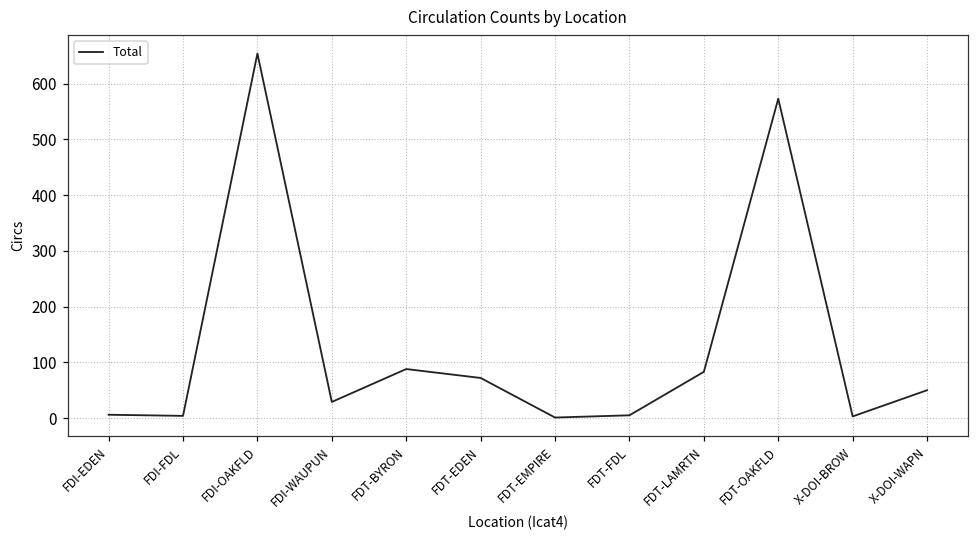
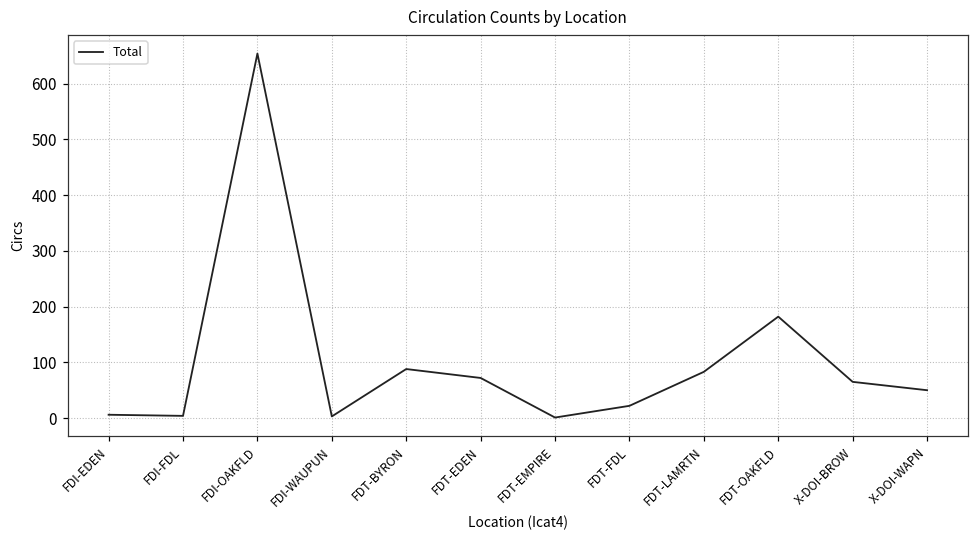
FDI-WAUPUN: 30 -> 0
FDT-FDL: 10 -> 20
FDT-OAKFLD: 570 -> 180
X-DOI-BROW: 0 -> 70
